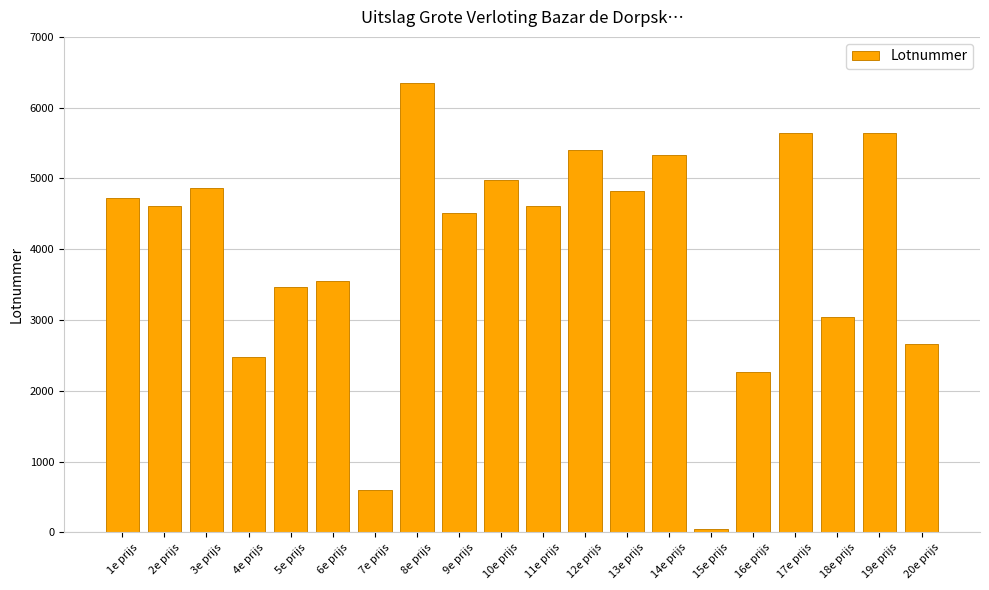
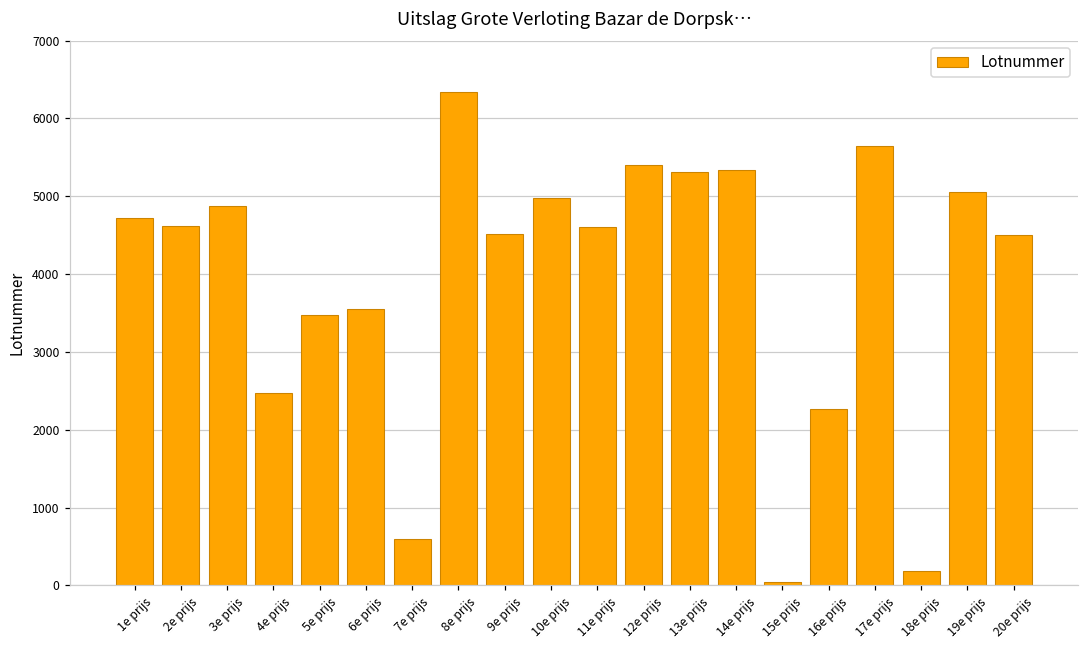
13e prijs: 4800 -> 5300
18e prijs: 3000 -> 200
19e prijs: 5600 -> 5100
20e prijs: 2700 -> 4500
